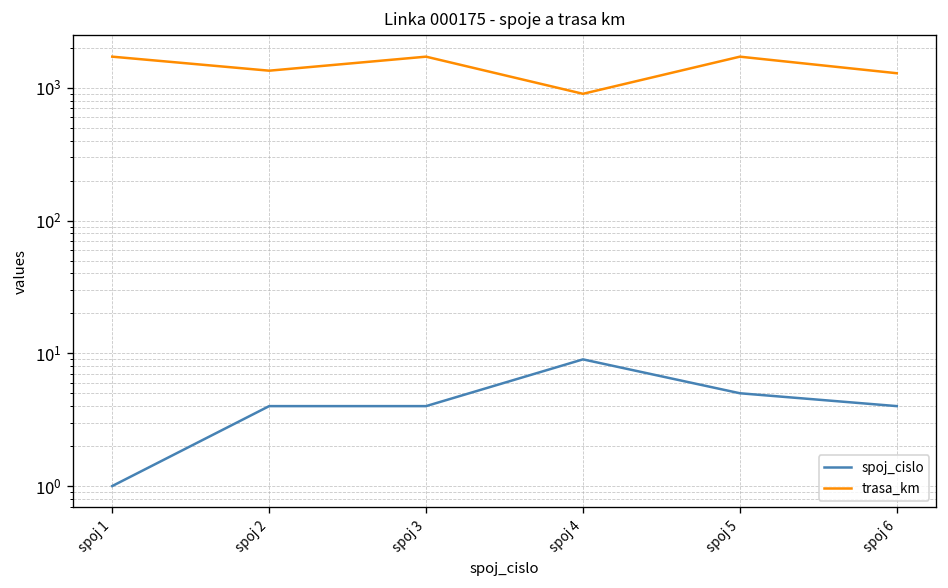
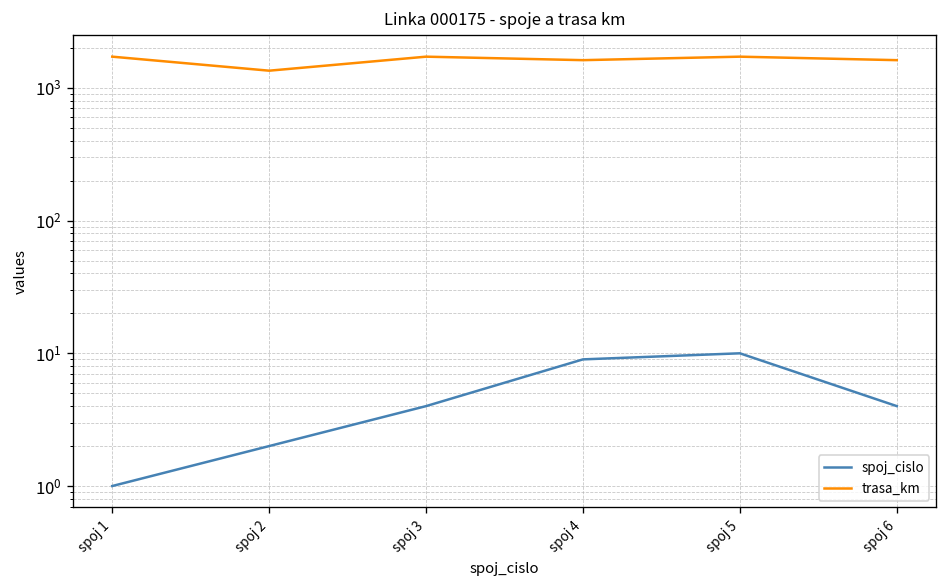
spoj_cislo, spoj 2: 4 -> 2
trasa_km, spoj 4: 900 -> 1600
spoj_cislo, spoj 5: 5 -> 10
trasa_km, spoj 6: 1300 -> 1600
